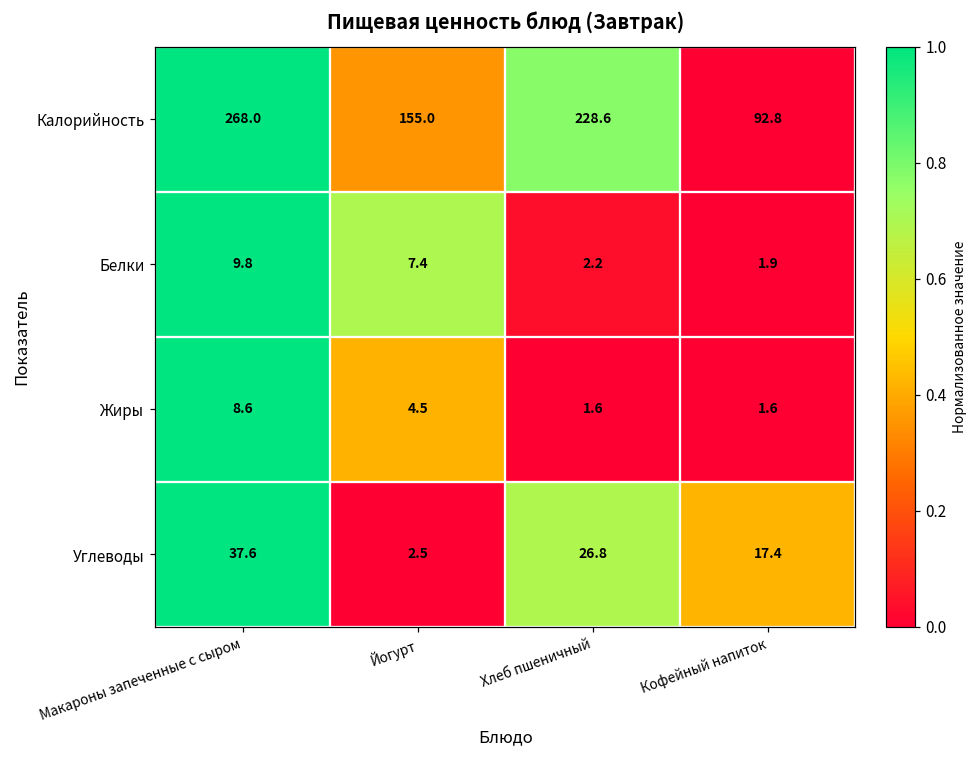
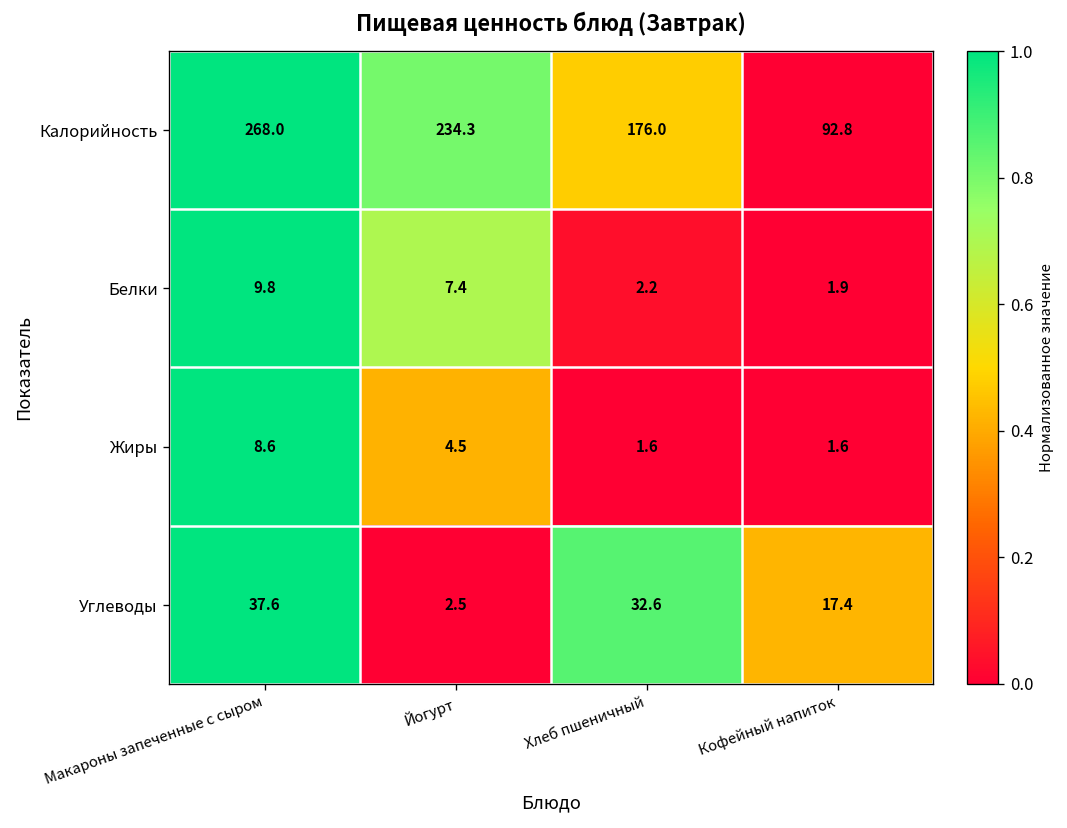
Калорийность, Йогурт: 155.0 -> 234.3
Калорийность, Хлеб пшеничный: 228.6 -> 176.0
Углеводы, Хлеб пшеничный: 26.8 -> 32.6
